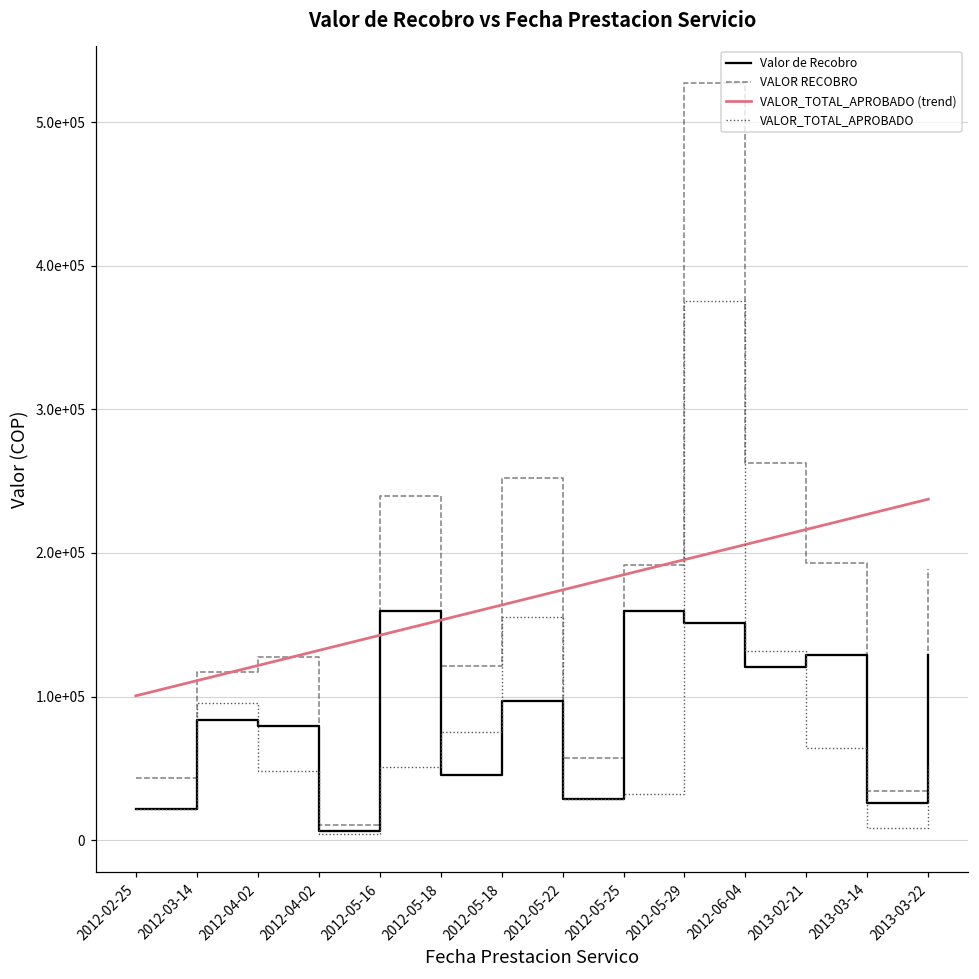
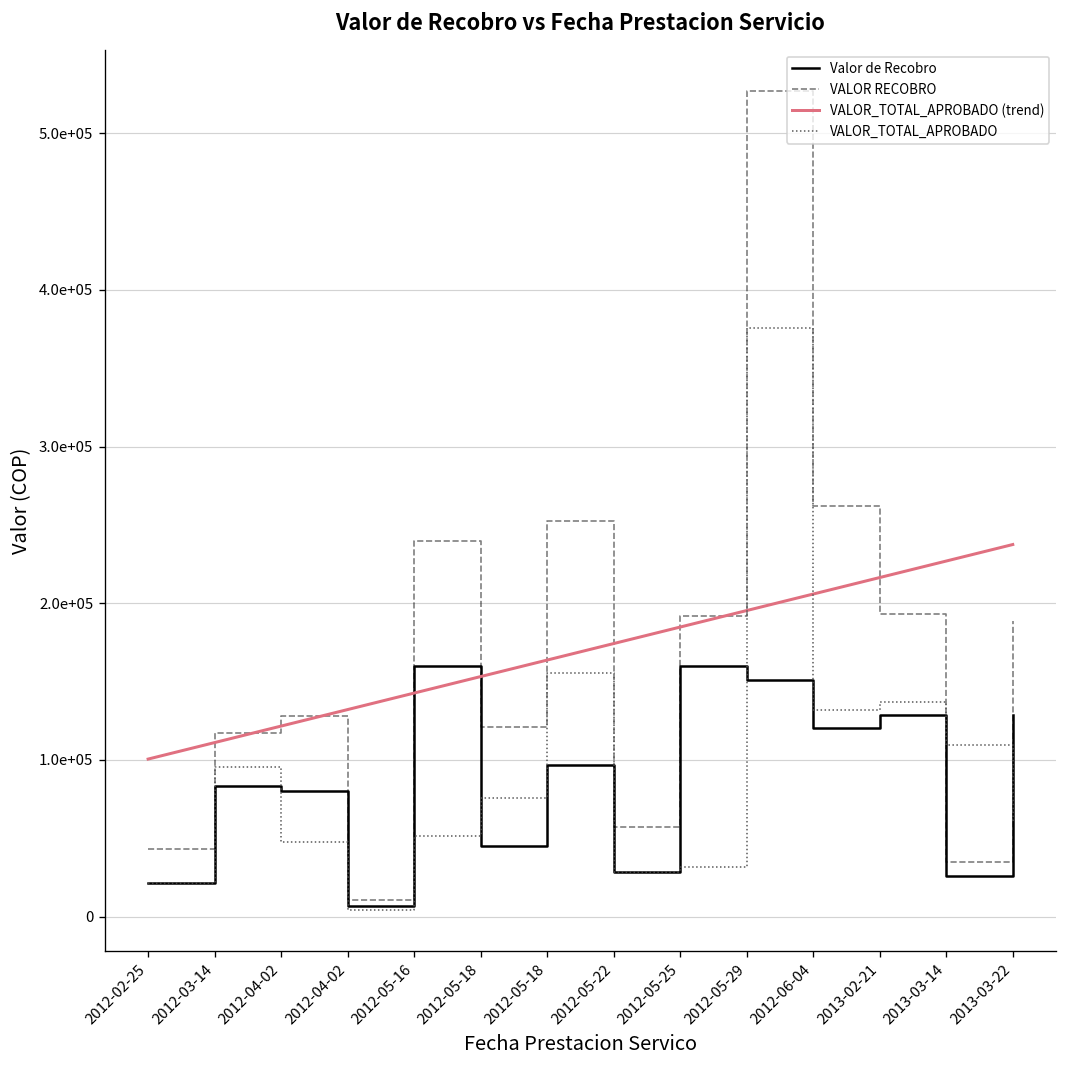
VALOR_TOTAL_APROBADO, 2013-02-21: 64000 -> 137000
VALOR_TOTAL_APROBADO, 2013-03-14: 9000 -> 109000
VALOR_TOTAL_APROBADO, 2013-03-22: 52000 -> 60000
